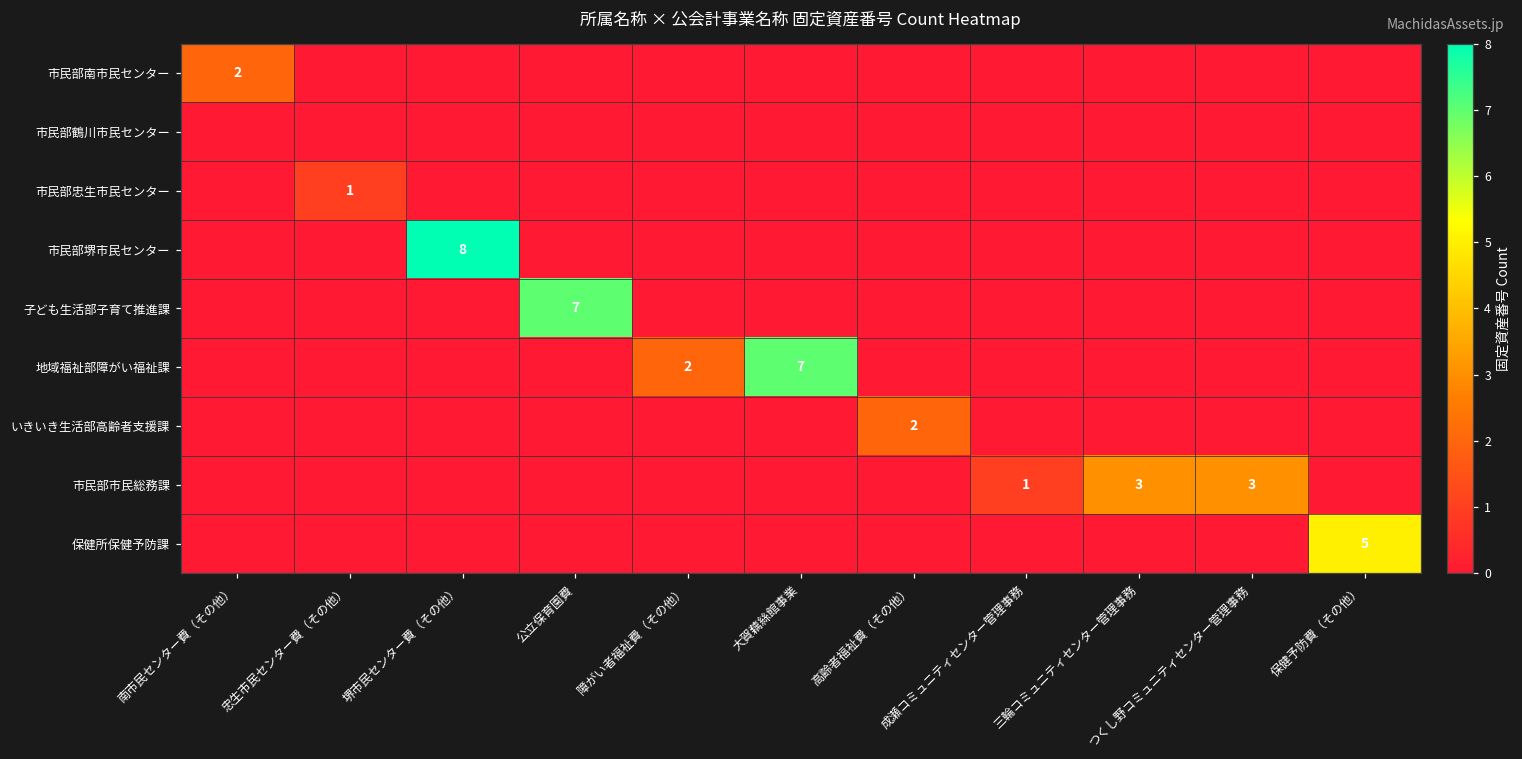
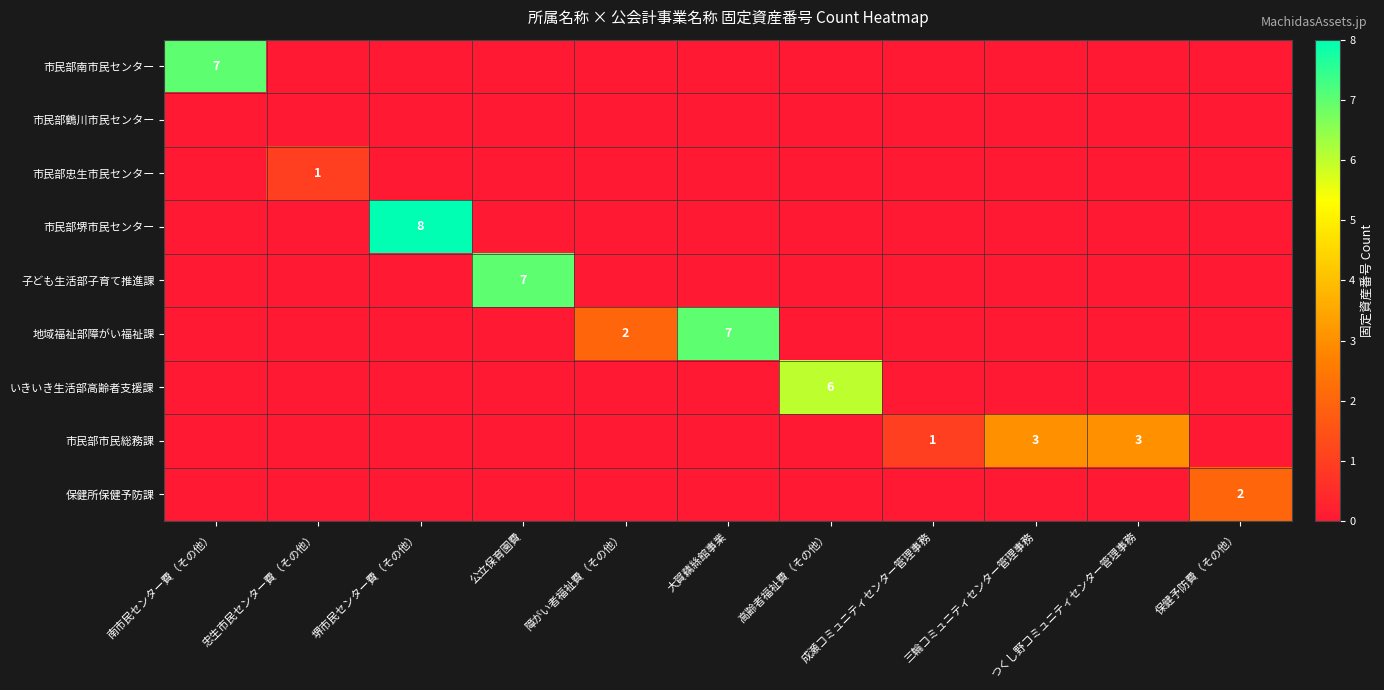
市民部南市民センター, 南市民センター費（その他）: 2 -> 7
いきいき生活部高齢者支援課, 高齢者福祉費（その他）: 2 -> 6
保健所保健予防課, 保健予防費（その他）: 5 -> 2
